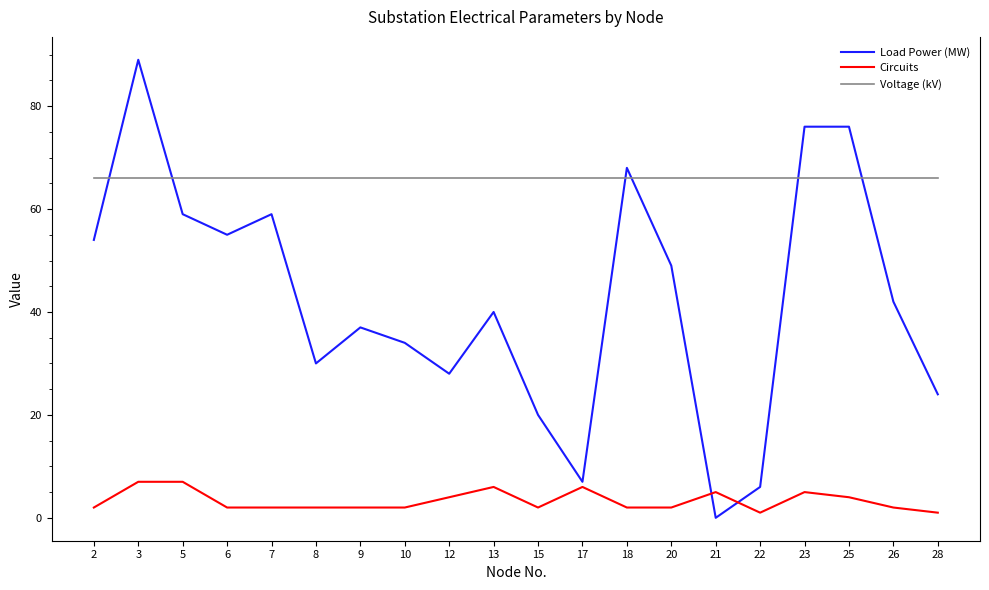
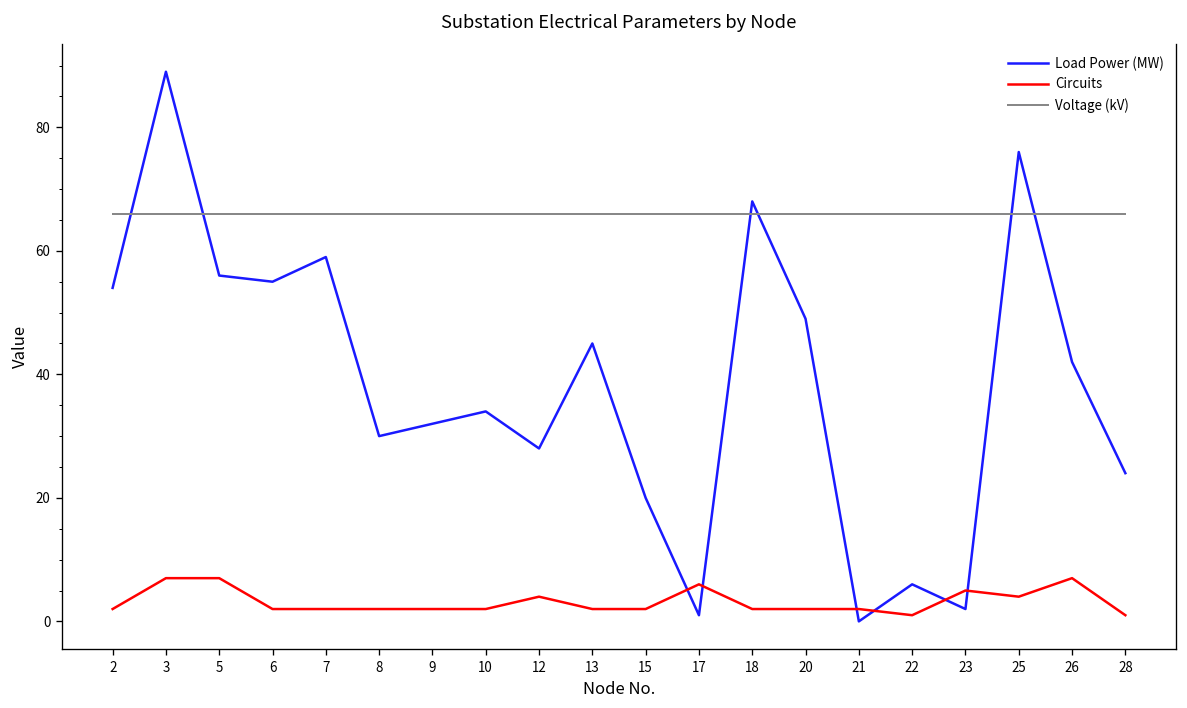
Load Power (MW), 5: 59 -> 56
Load Power (MW), 9: 37 -> 32
Load Power (MW), 13: 40 -> 45
Circuits, 13: 6 -> 2
Load Power (MW), 17: 7 -> 1
Circuits, 21: 5 -> 2
Load Power (MW), 23: 76 -> 2
Circuits, 26: 2 -> 7
